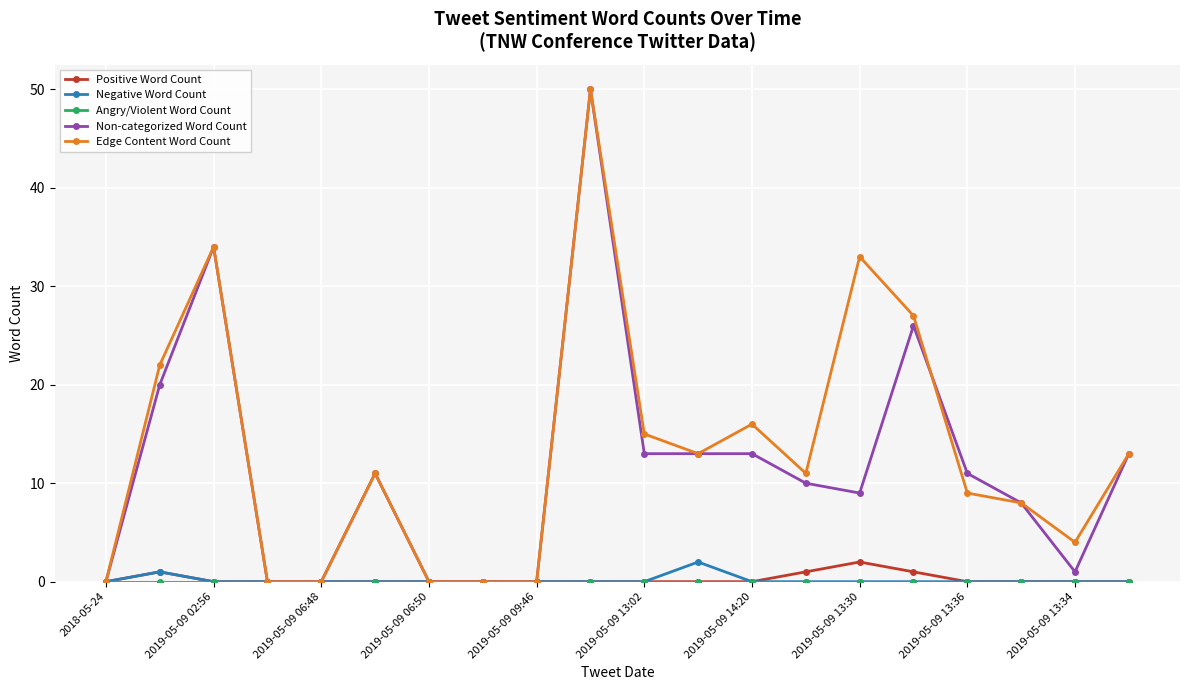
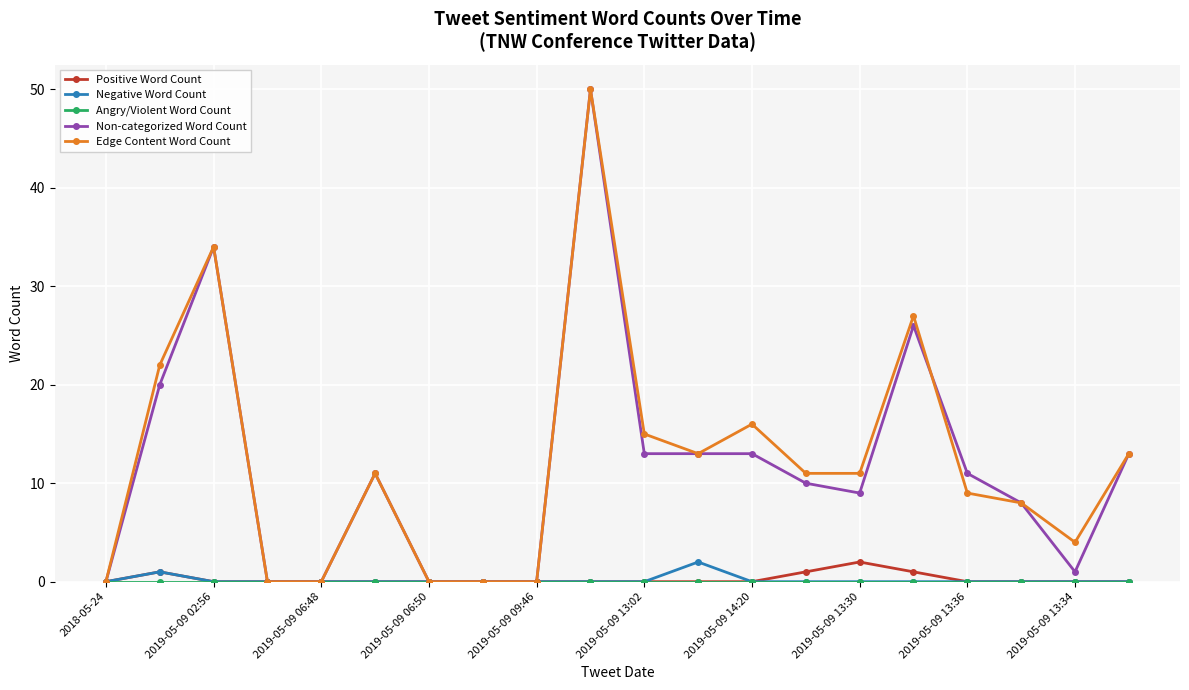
Edge Content Word Count, 2019-05-09 13:30: 33 -> 11
